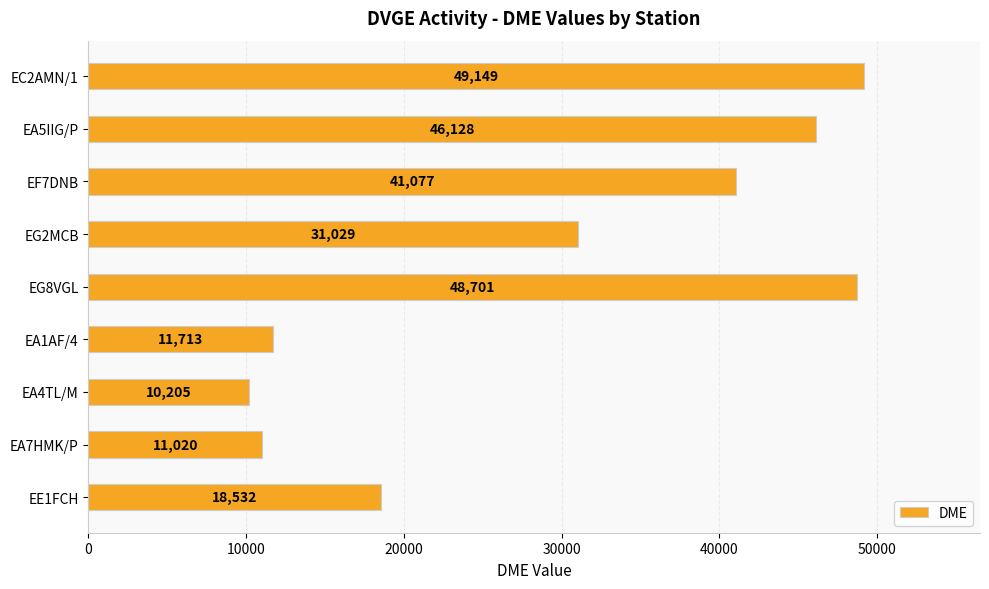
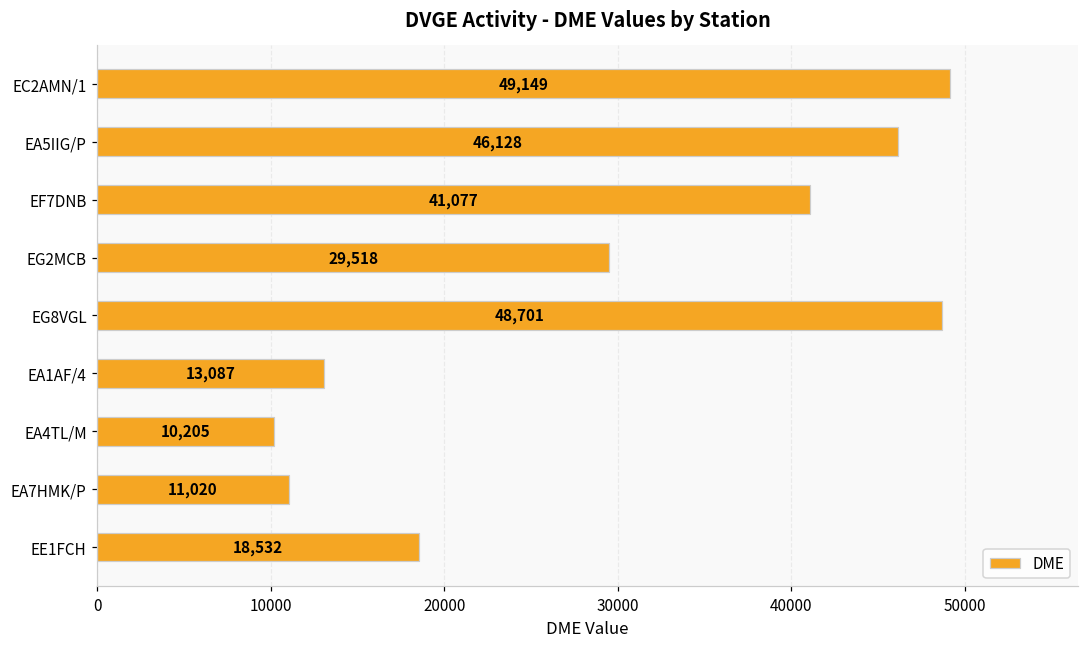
EG2MCB: 31,029 -> 29,518
EA1AF/4: 11,713 -> 13,087
